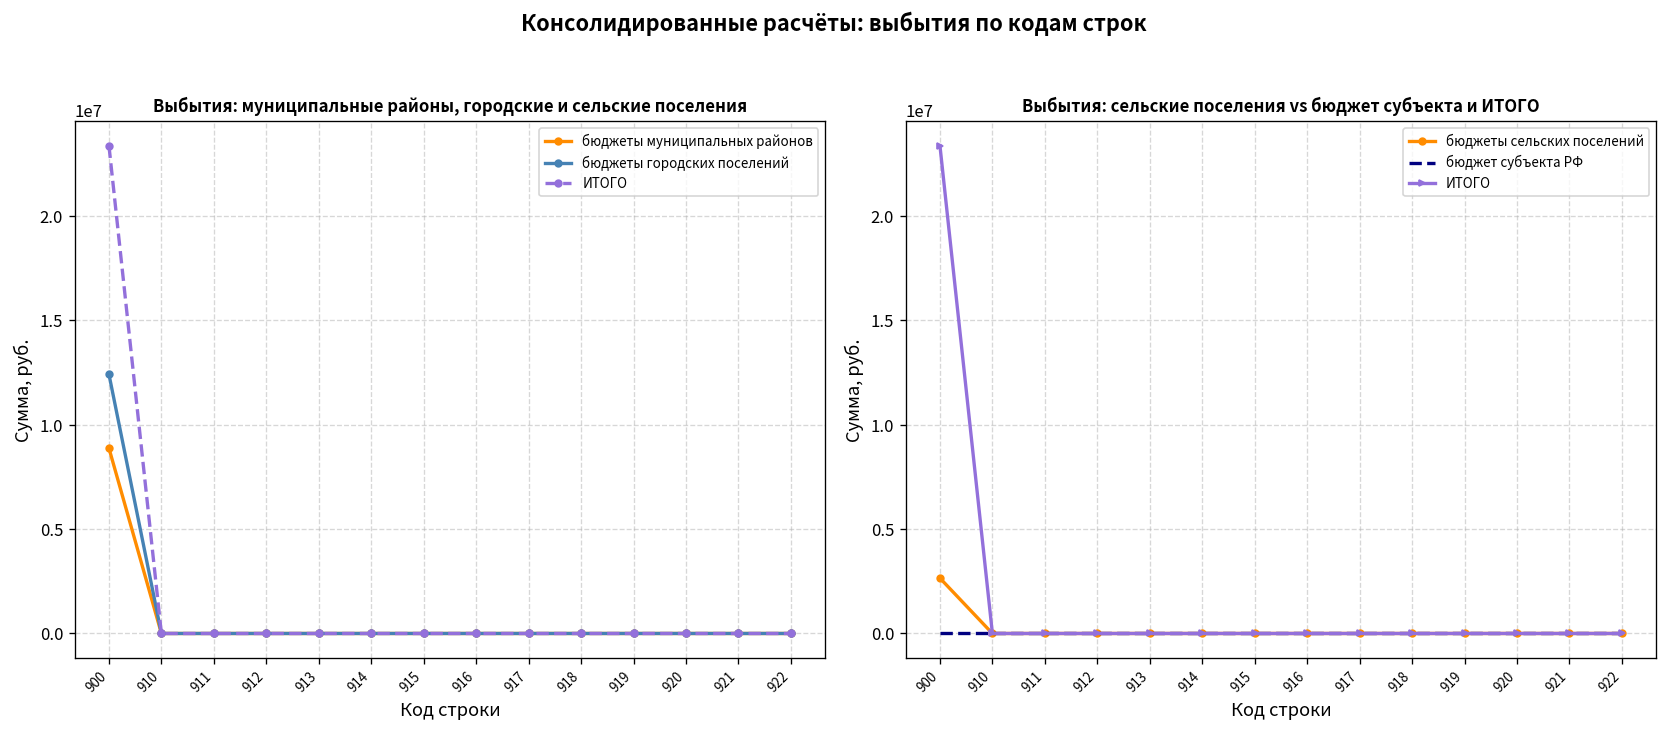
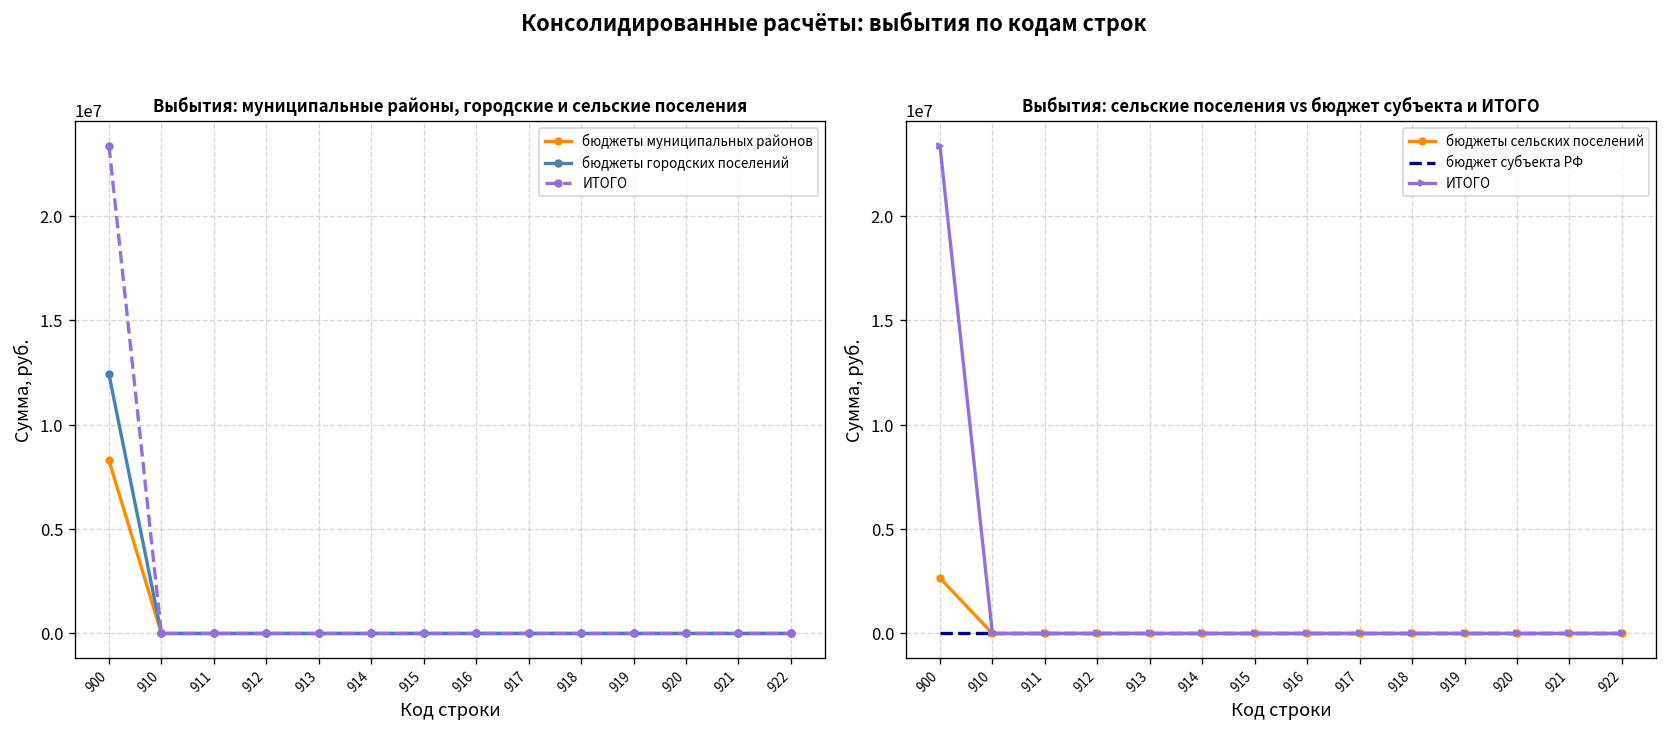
Выбытия: муниципальные районы, городские и сельские поселения, бюджеты муниципальных районов, 900: 8900000 -> 8300000
